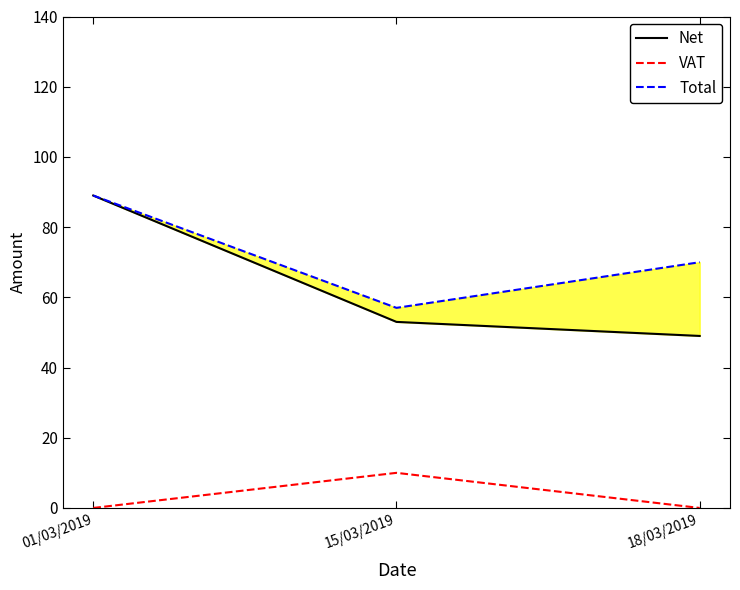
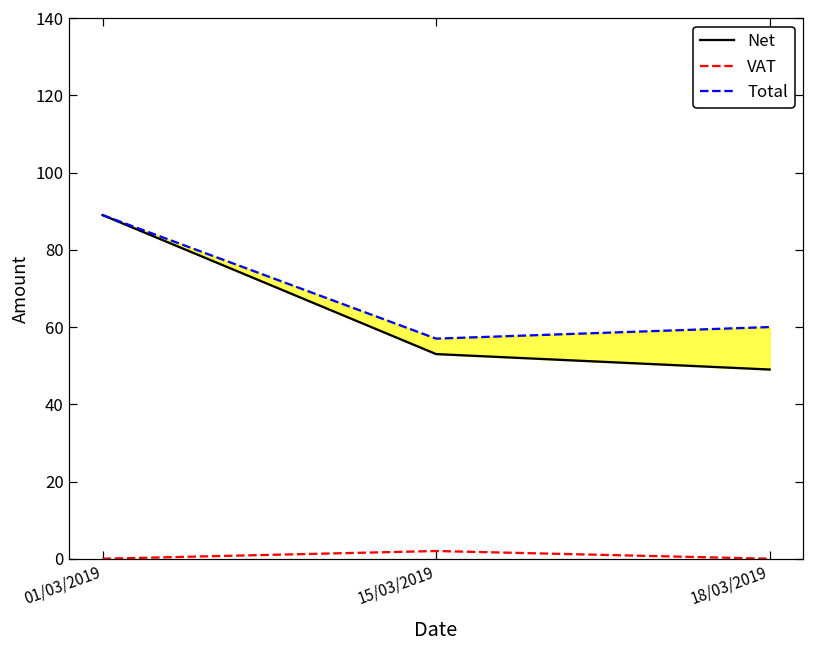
VAT, 15/03/2019: 10 -> 2
Total, 18/03/2019: 70 -> 60
